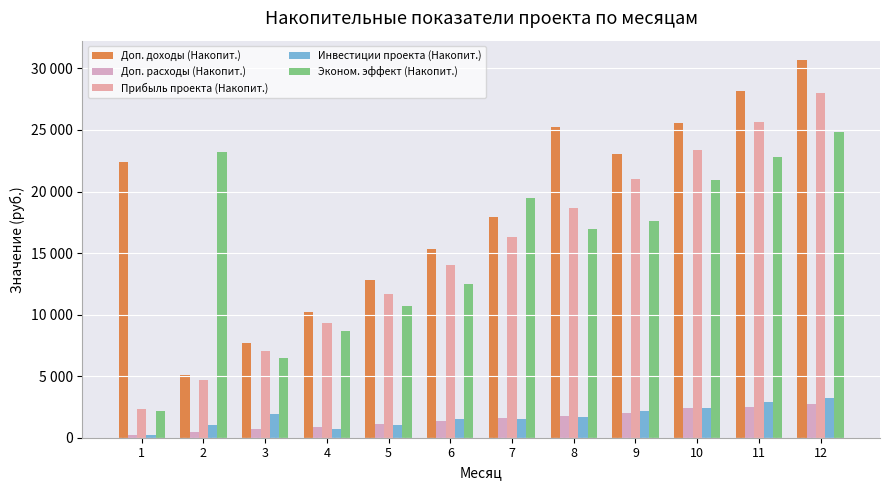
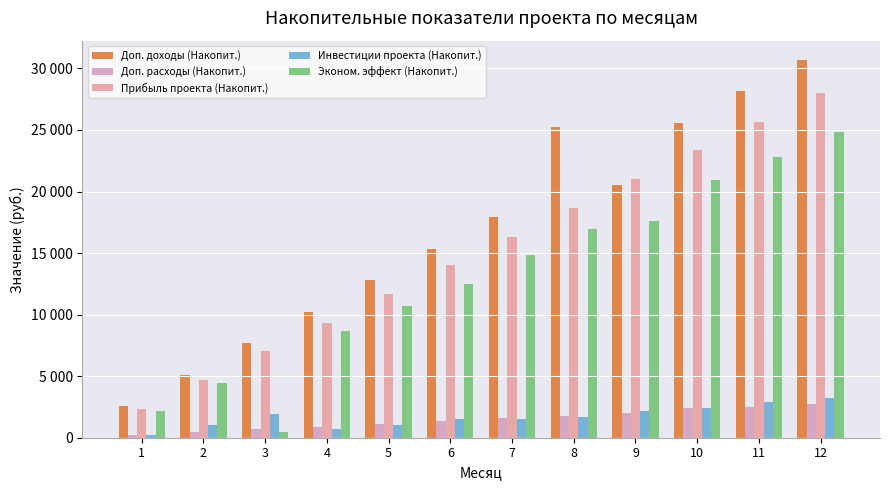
Доп. доходы (Накопит.), 1: 22400 -> 2600
Эконом. эффект (Накопит.), 2: 23200 -> 4500
Эконом. эффект (Накопит.), 3: 6500 -> 400
Эконом. эффект (Накопит.), 7: 19500 -> 14800
Доп. доходы (Накопит.), 9: 23000 -> 20500
